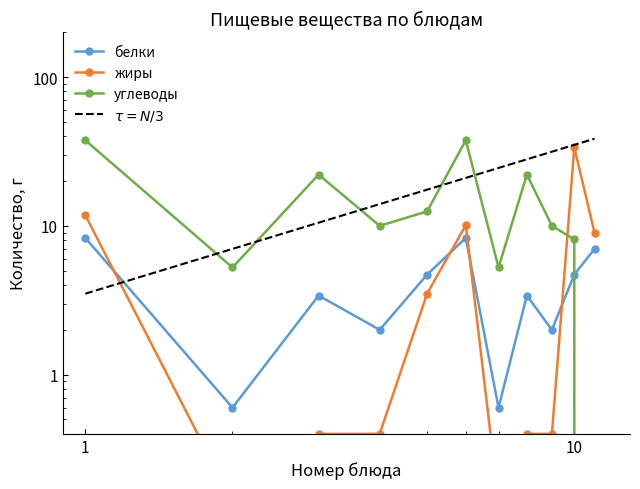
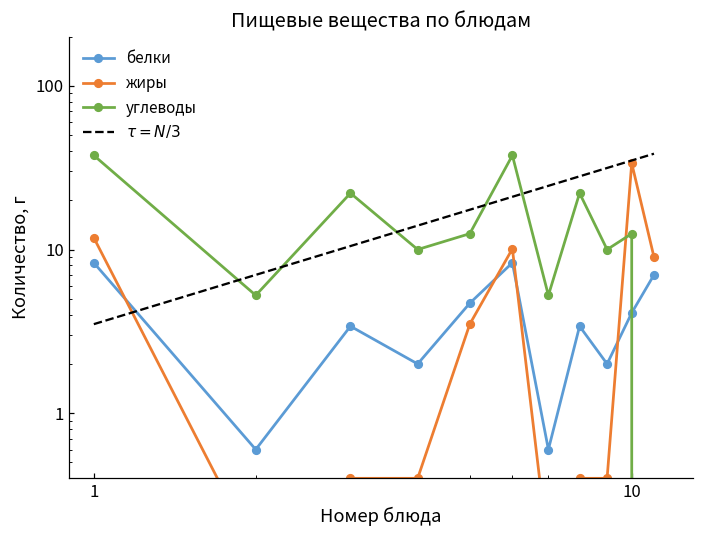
белки, 10: 4.7 -> 4.1
углеводы, 10: 8 -> 13
